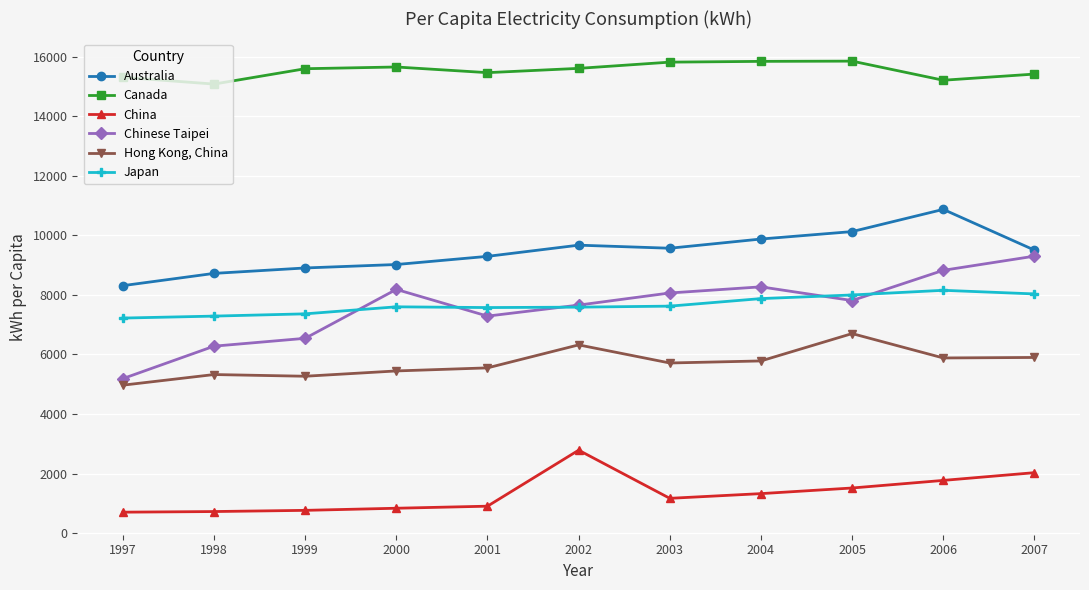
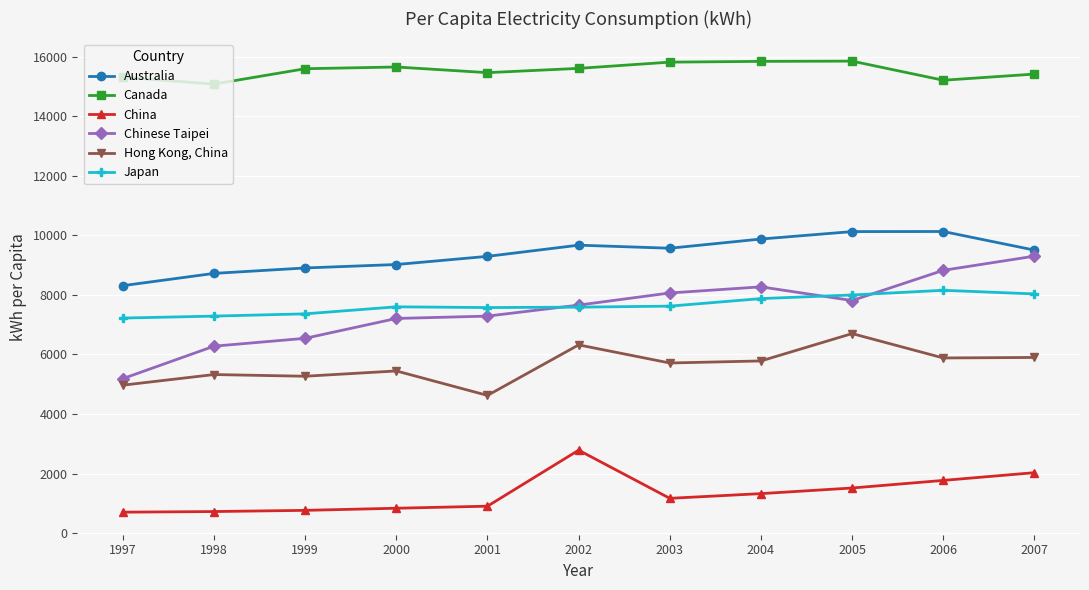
Chinese Taipei, 2000: 8200 -> 7200
Hong Kong, China, 2001: 5500 -> 4600
Australia, 2006: 10900 -> 10100
